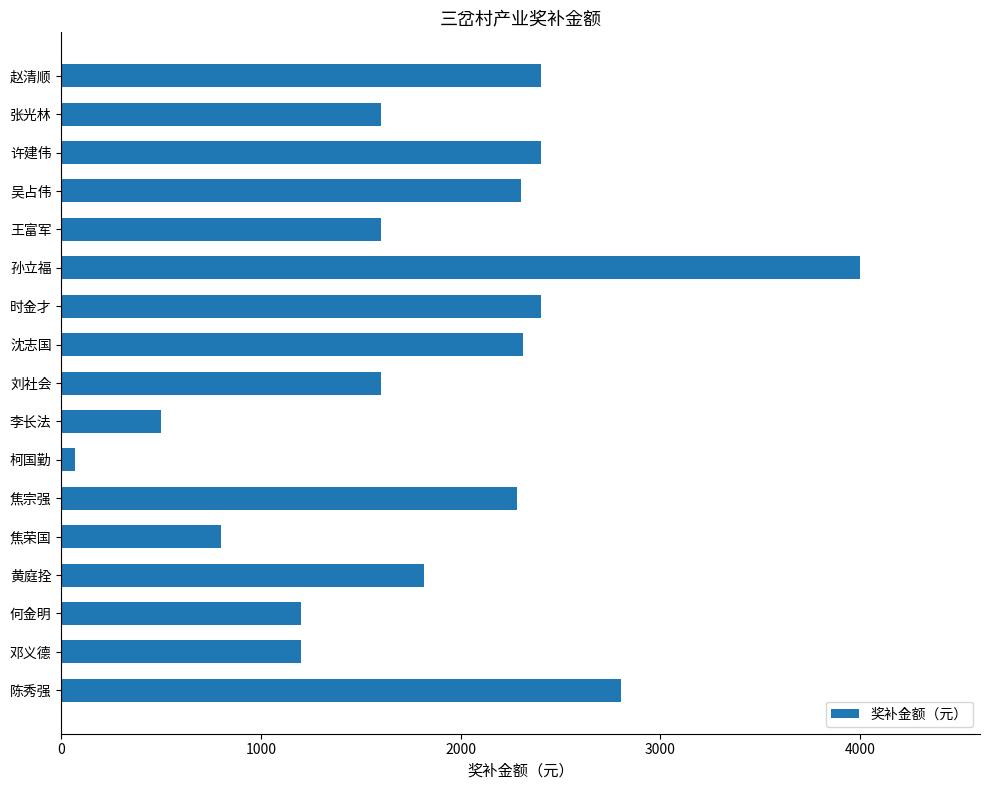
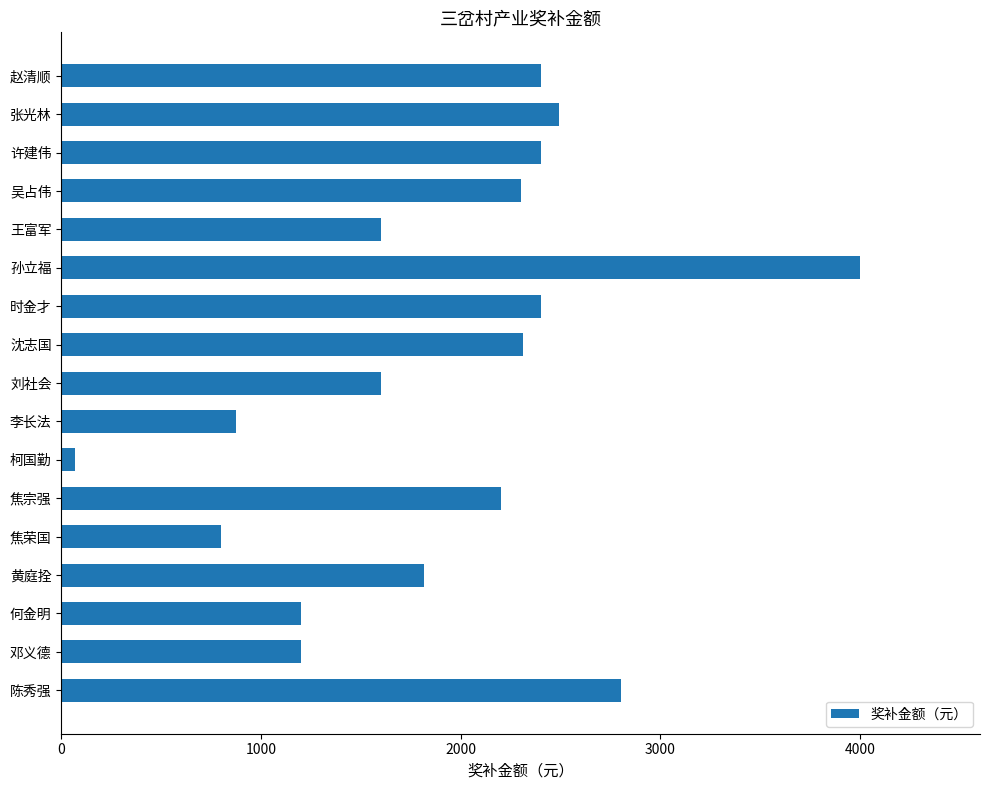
张光林: 1600 -> 2490
李长法: 500 -> 880
焦宗强: 2280 -> 2200
